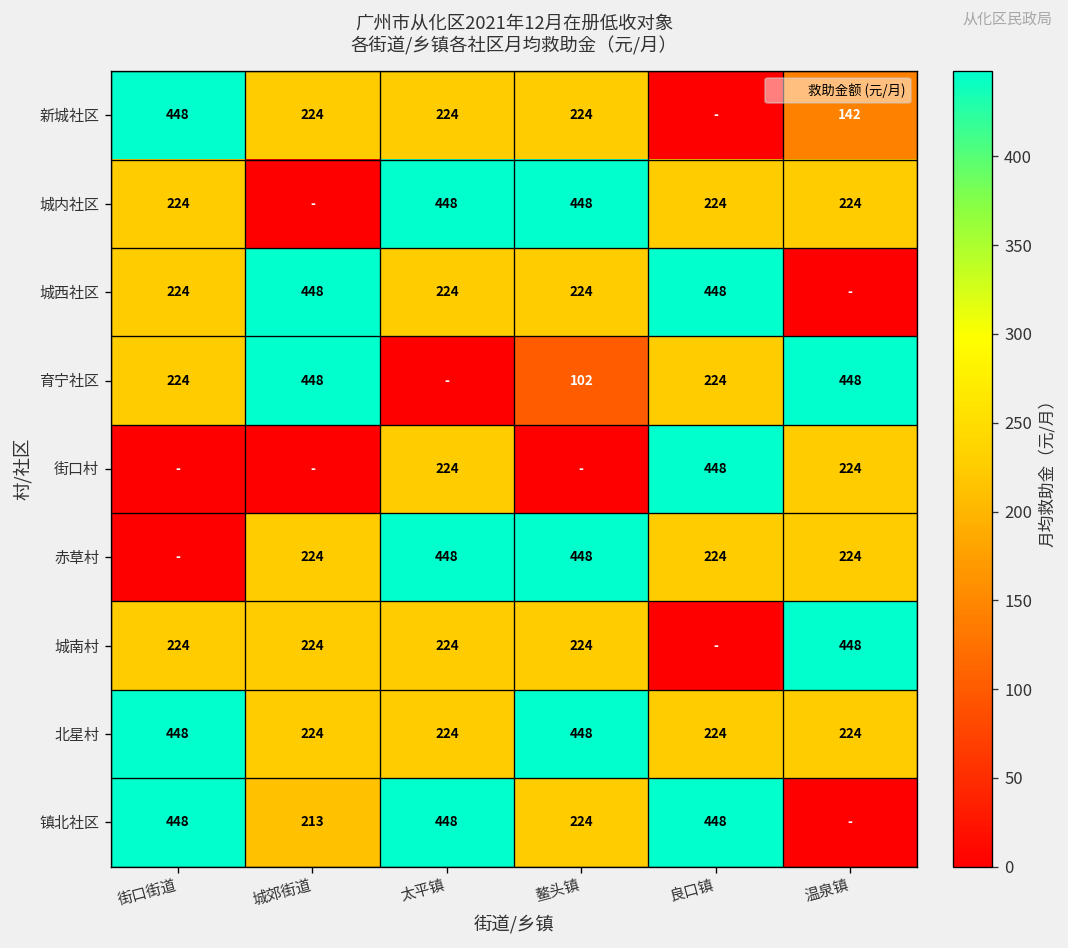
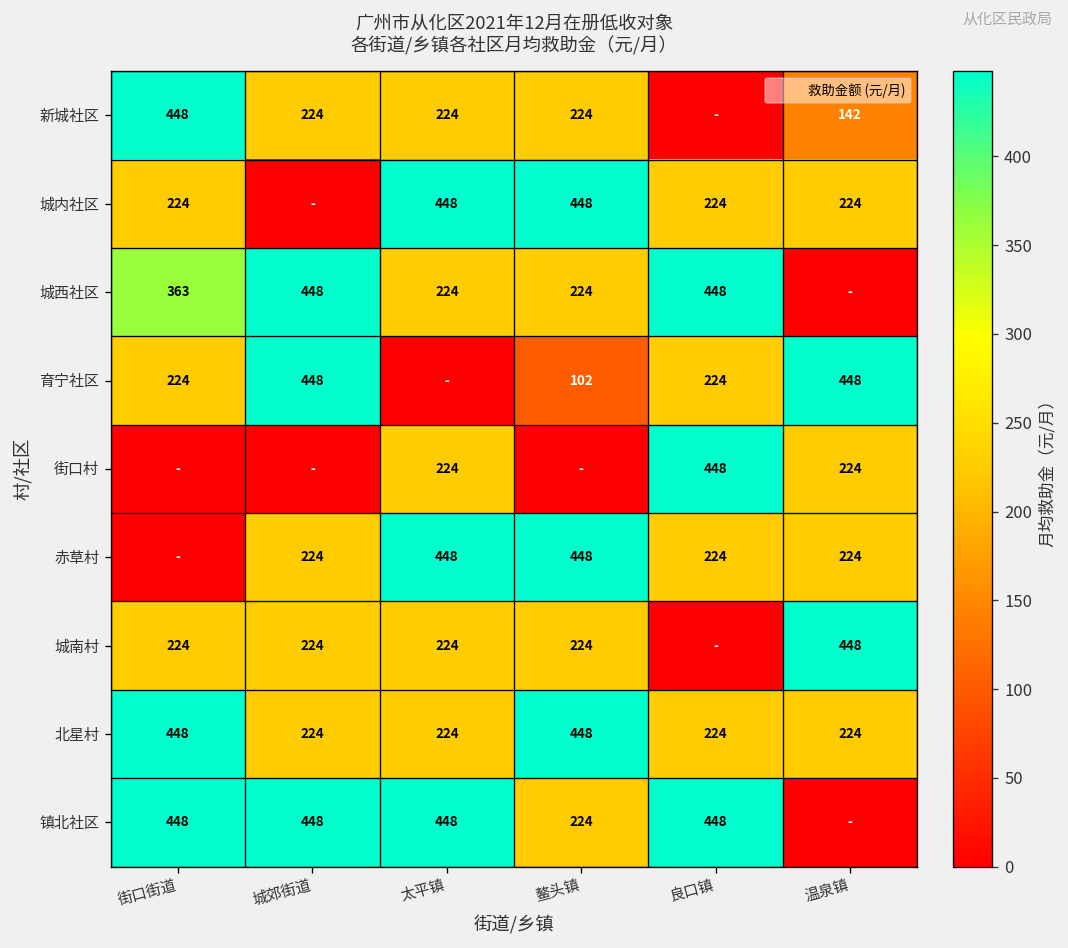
城西社区, 街口街道: 224 -> 363
镇北社区, 城郊街道: 213 -> 448
